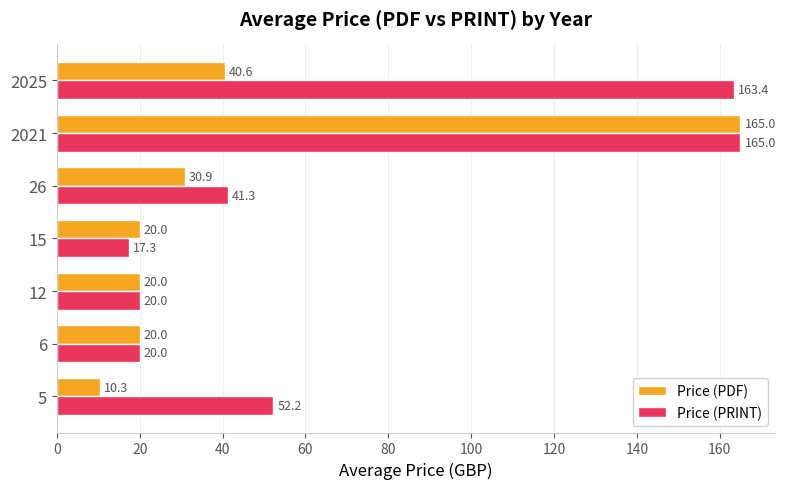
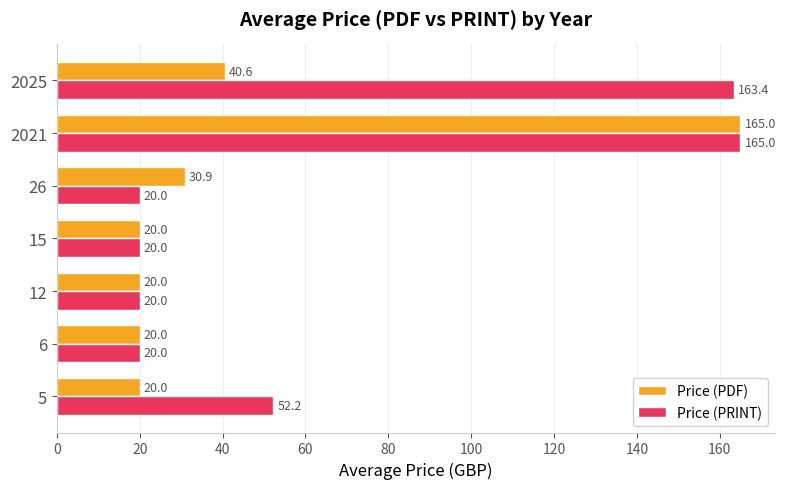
Price (PRINT), 26: 41.3 -> 20.0
Price (PRINT), 15: 17.3 -> 20.0
Price (PDF), 5: 10.3 -> 20.0
